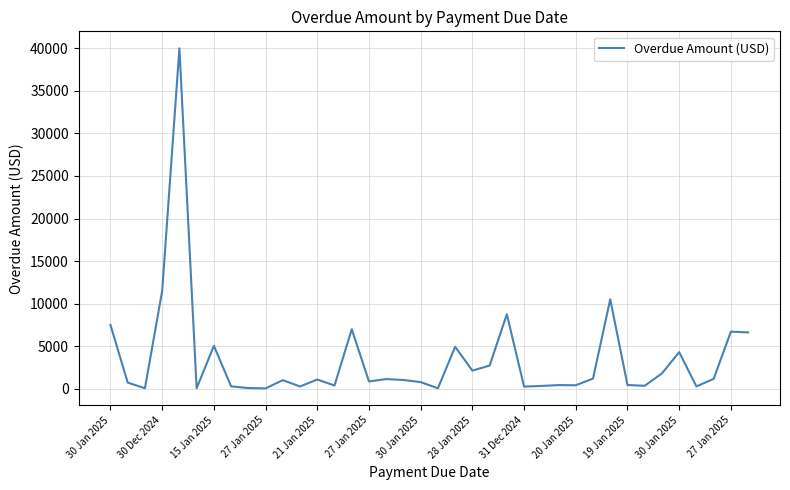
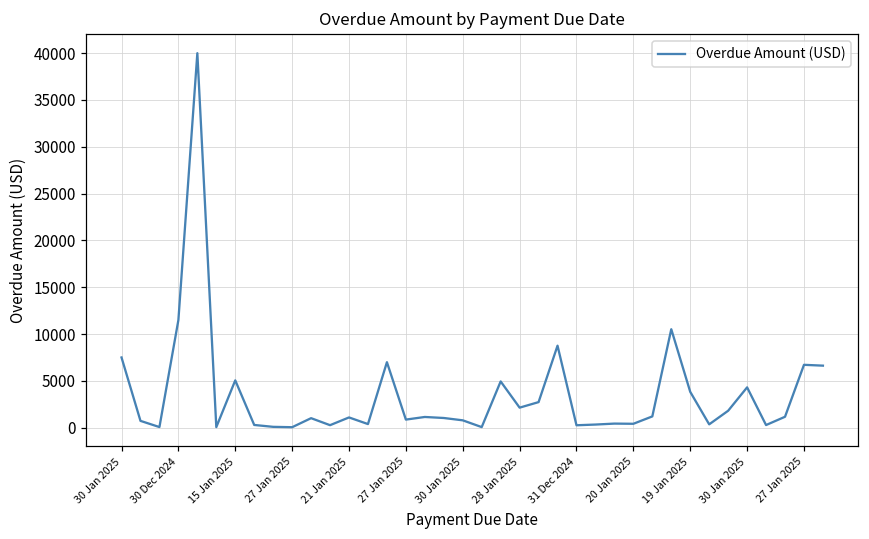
19 Jan 2025: 0 -> 4000
